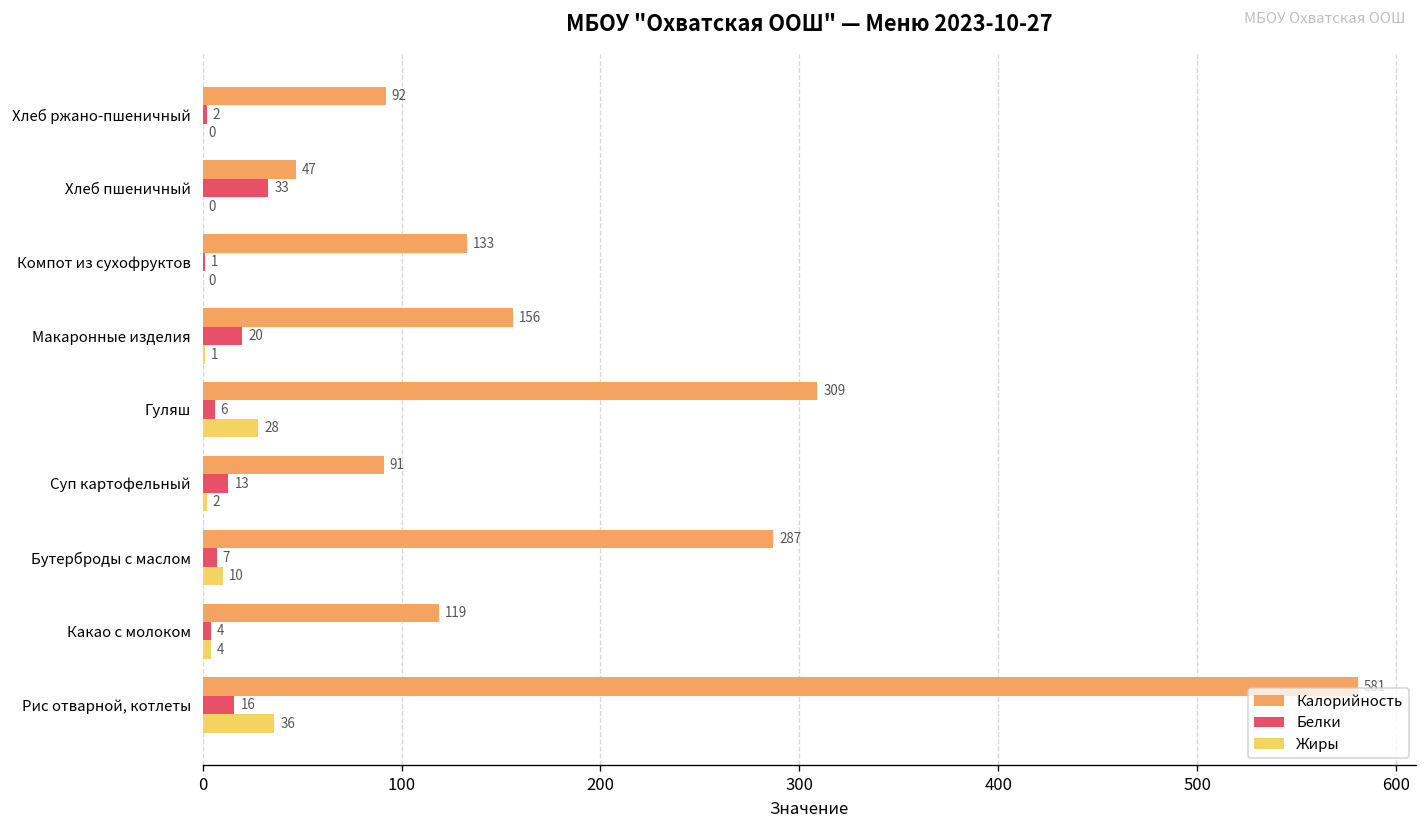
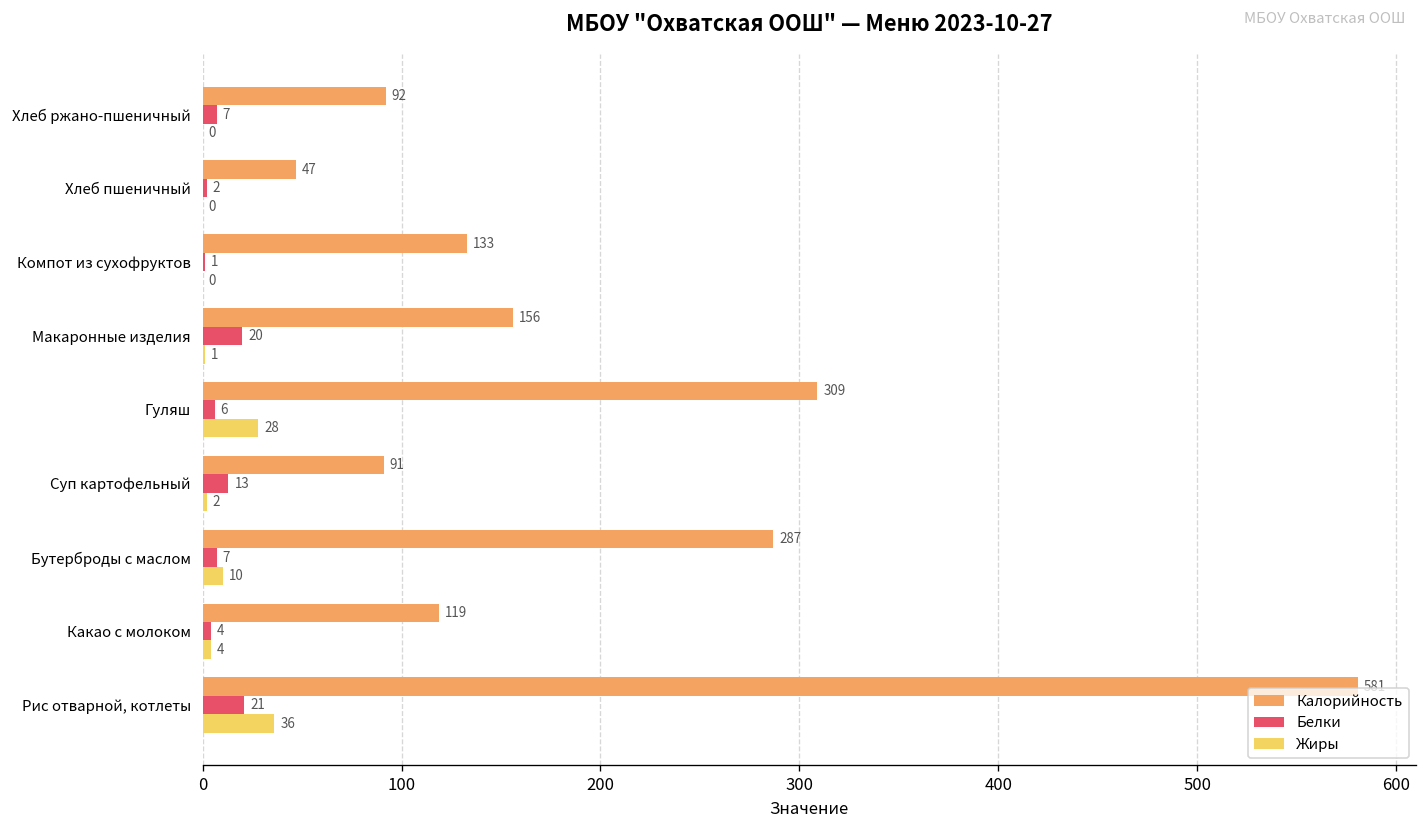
Белки, Хлеб ржано-пшеничный: 2 -> 7
Белки, Хлеб пшеничный: 33 -> 2
Белки, Рис отварной, котлеты: 16 -> 21
